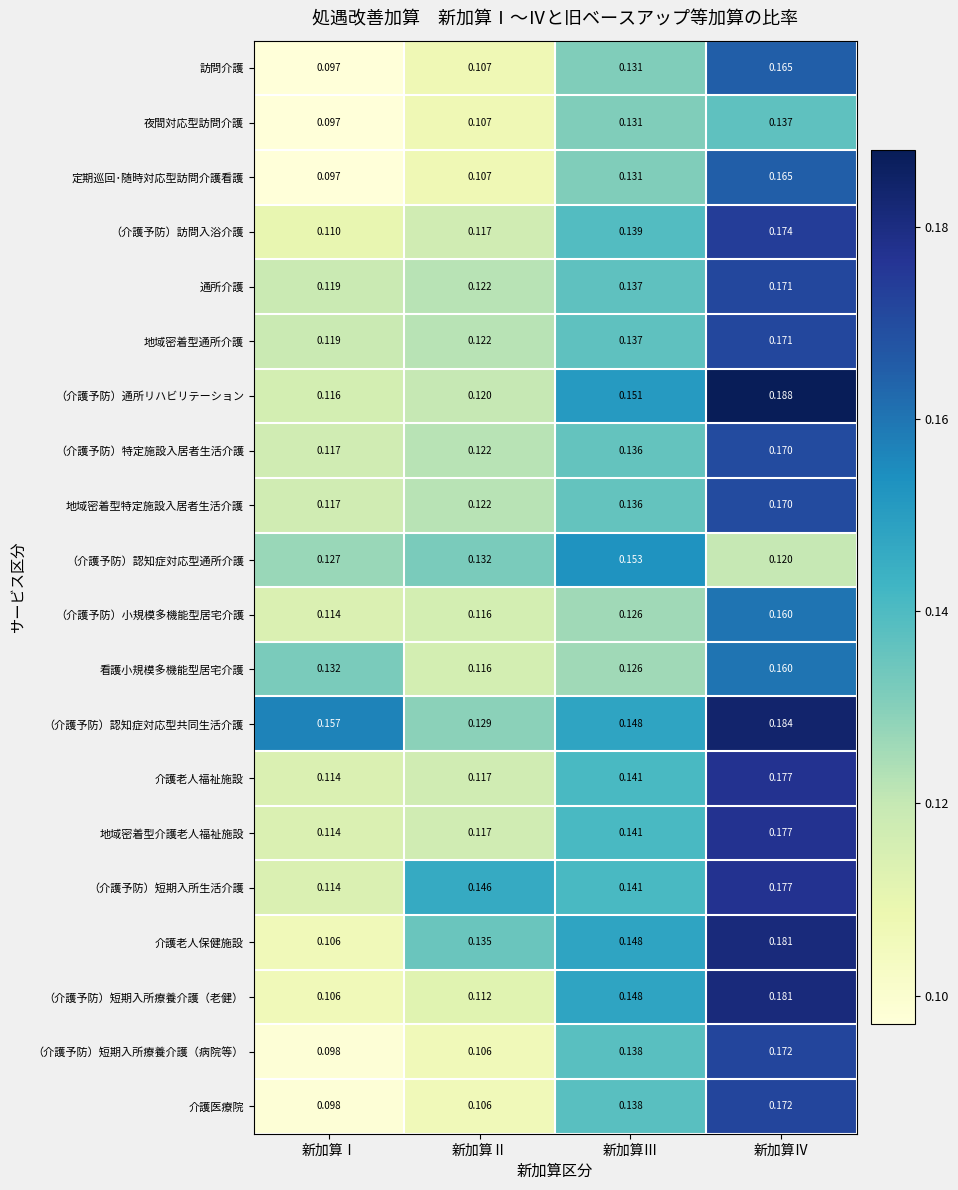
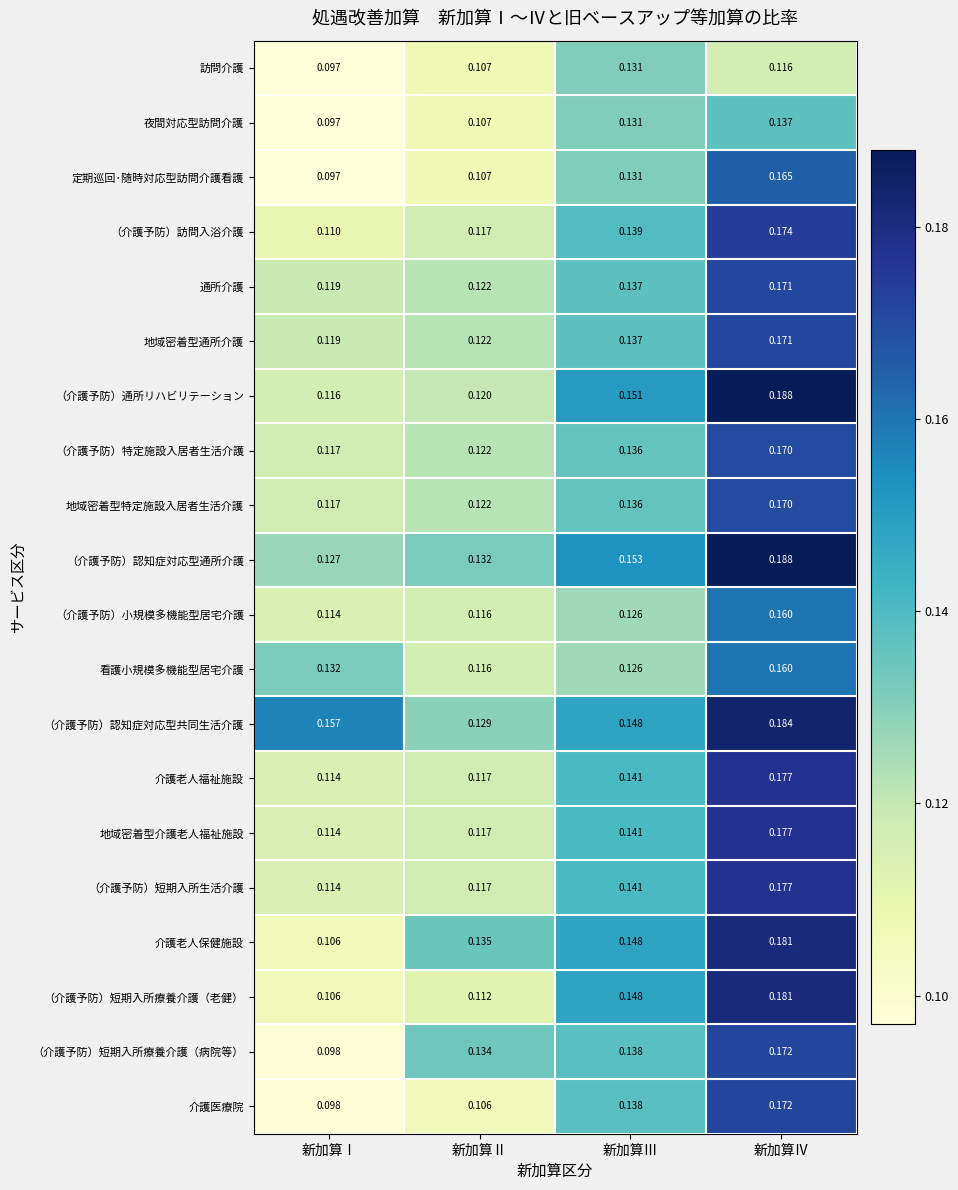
訪問介護, 新加算Ⅳ: 0.165 -> 0.116
（介護予防）認知症対応型通所介護, 新加算Ⅳ: 0.120 -> 0.188
（介護予防）短期入所生活介護, 新加算Ⅱ: 0.146 -> 0.117
（介護予防）短期入所療養介護（病院等）, 新加算Ⅱ: 0.106 -> 0.134
